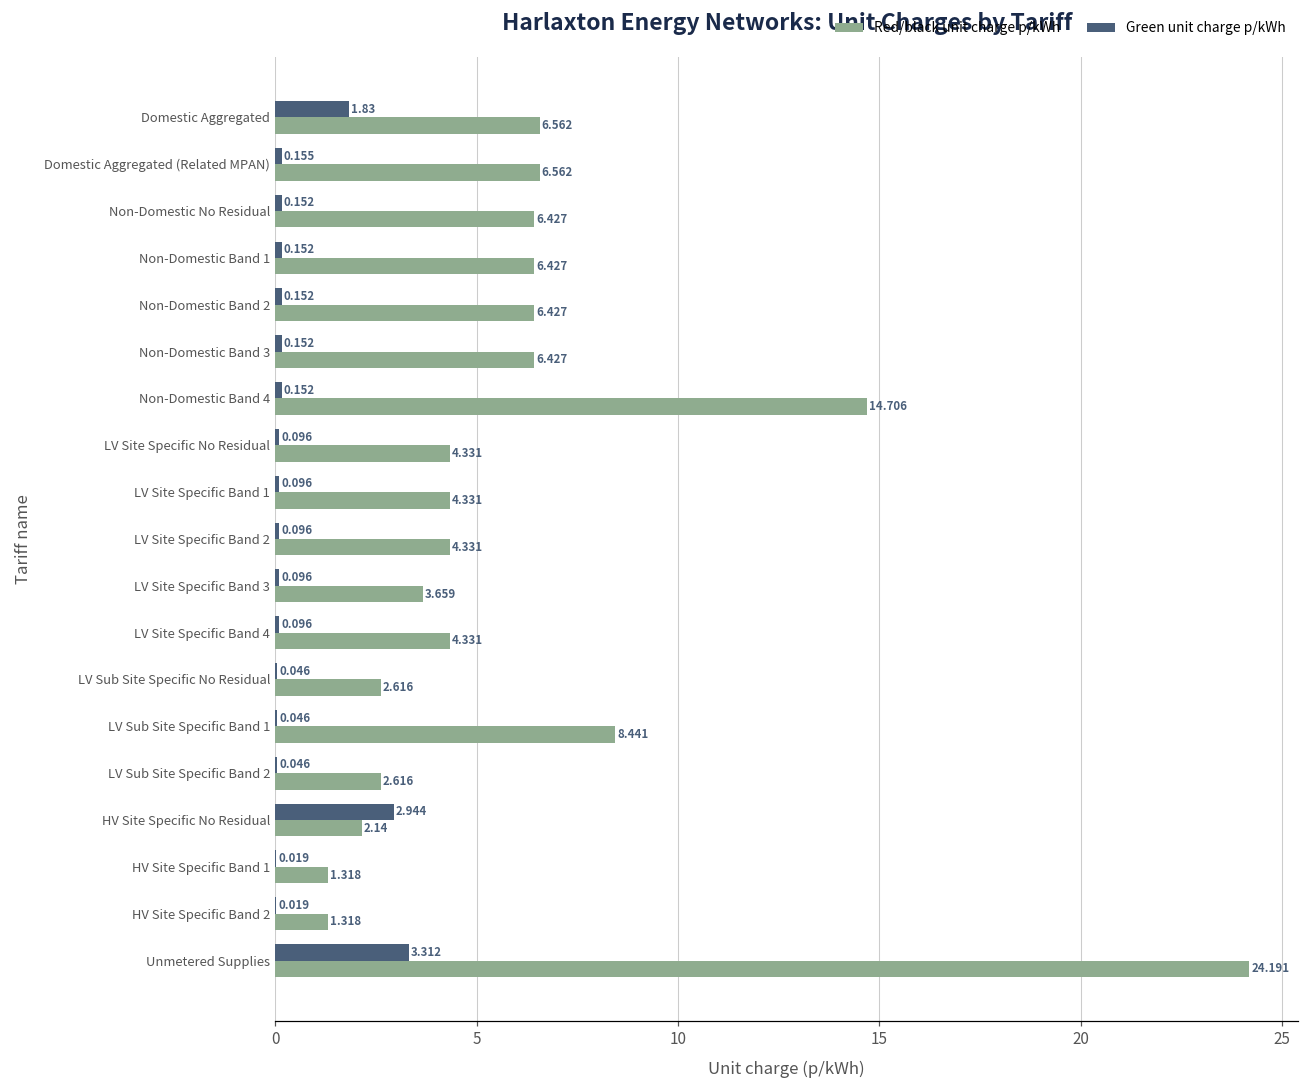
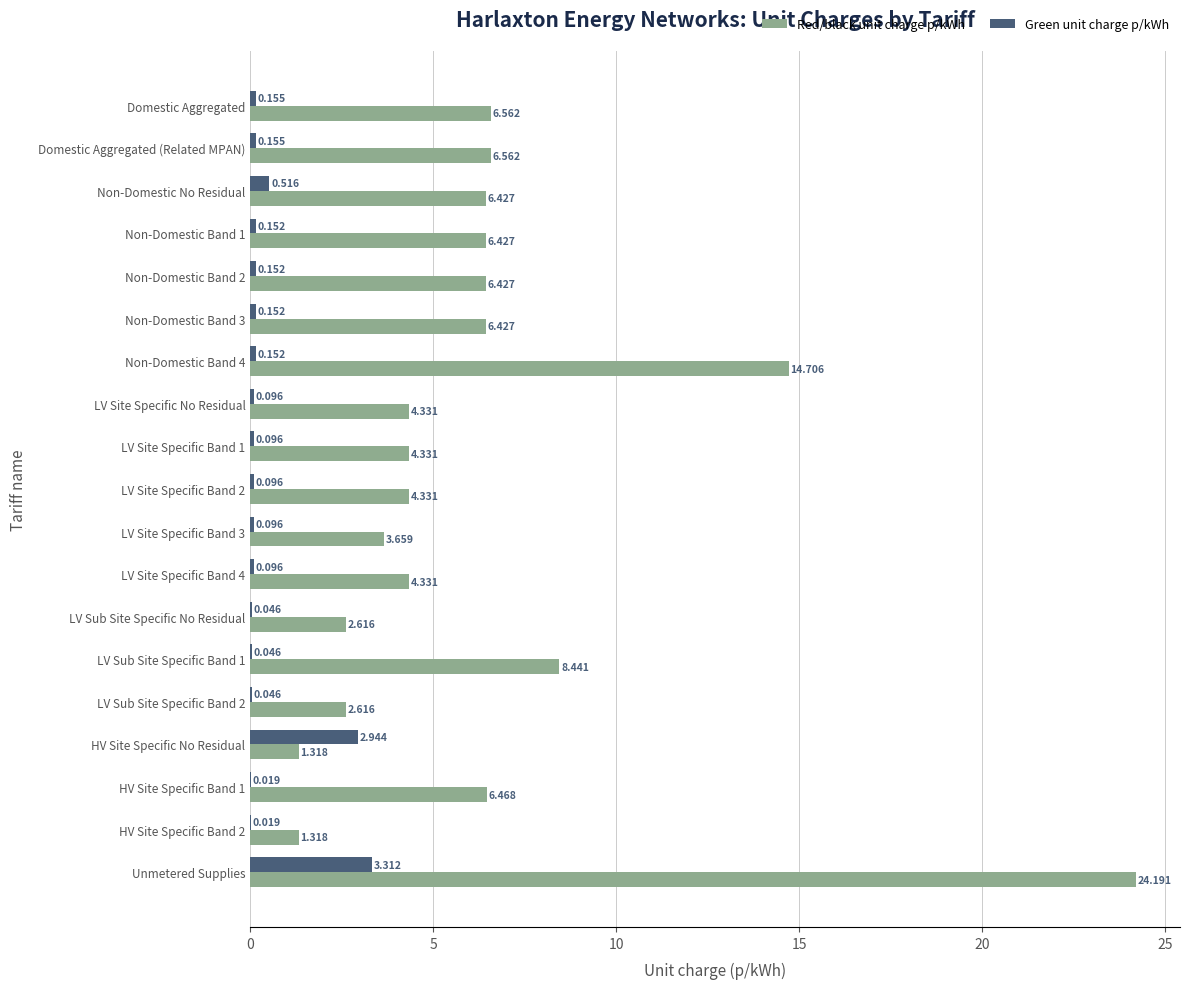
Green unit charge p/kWh, Domestic Aggregated: 1.83 -> 0.155
Green unit charge p/kWh, Non-Domestic No Residual: 0.152 -> 0.516
Red/black unit charge p/kWh, HV Site Specific No Residual: 2.14 -> 1.318
Red/black unit charge p/kWh, HV Site Specific Band 1: 1.318 -> 6.468
